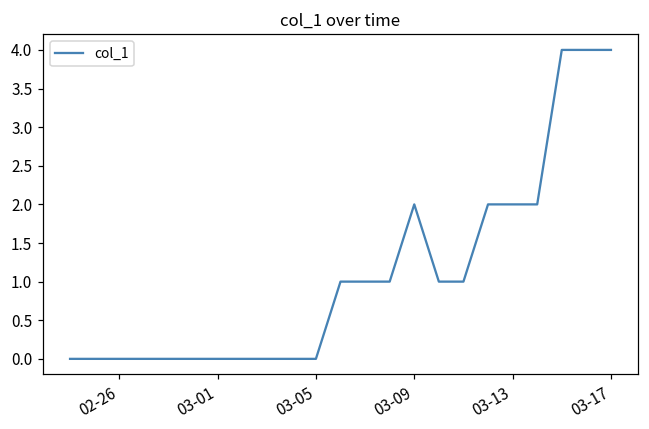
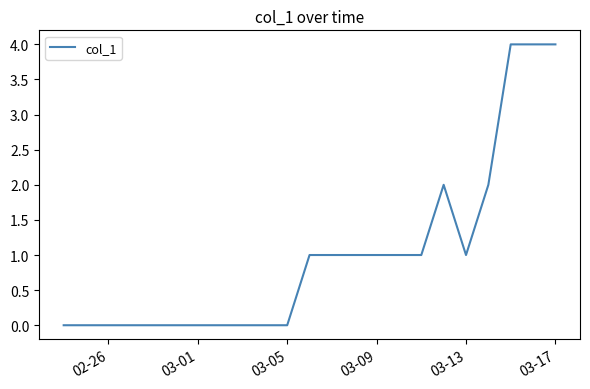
03-09: 2 -> 1
03-13: 2 -> 1
